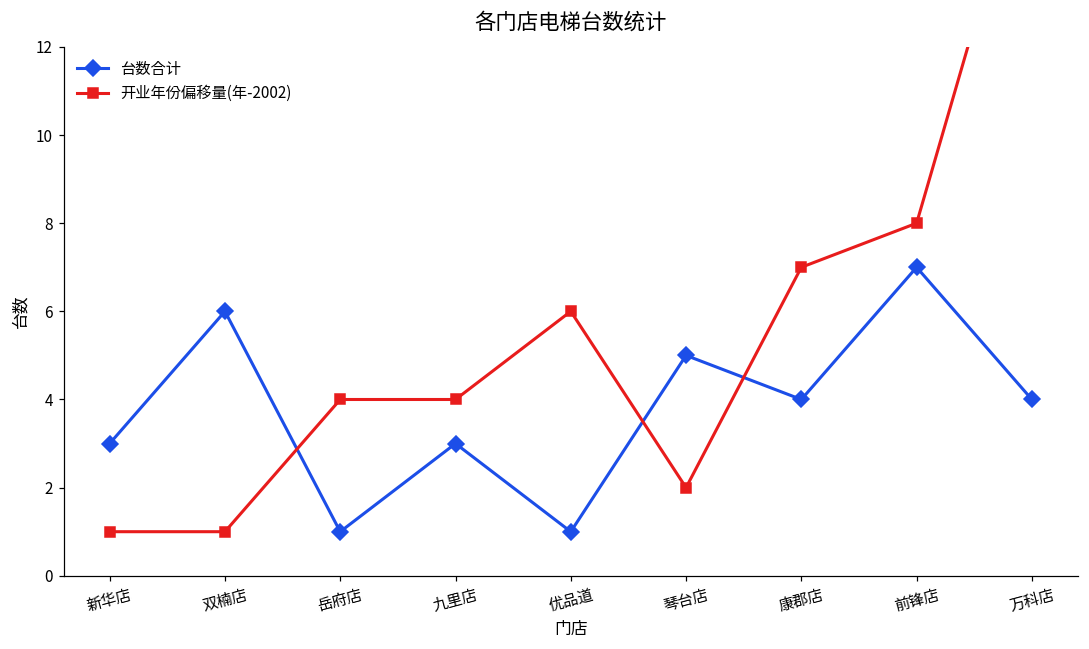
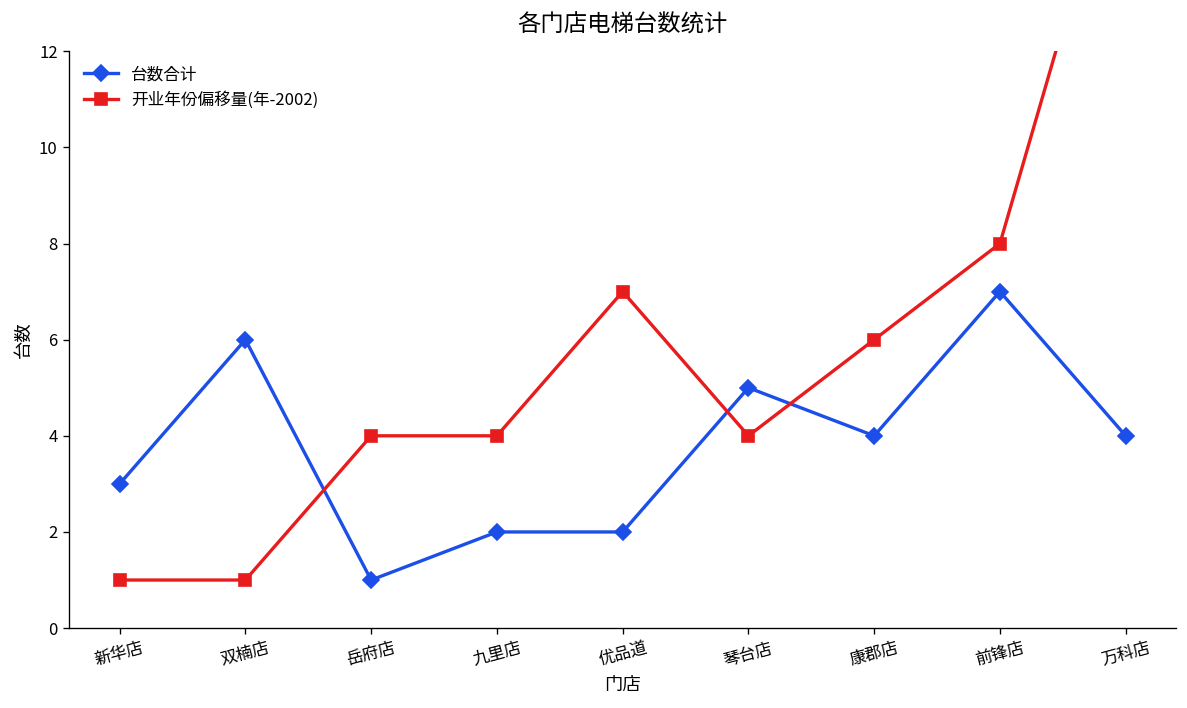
台数合计, 九里店: 3 -> 2
台数合计, 优品道: 1 -> 2
开业年份偏移量(年-2002), 优品道: 6.0 -> 7.0
开业年份偏移量(年-2002), 琴台店: 2.0 -> 4.0
开业年份偏移量(年-2002), 康郡店: 7.0 -> 6.0
